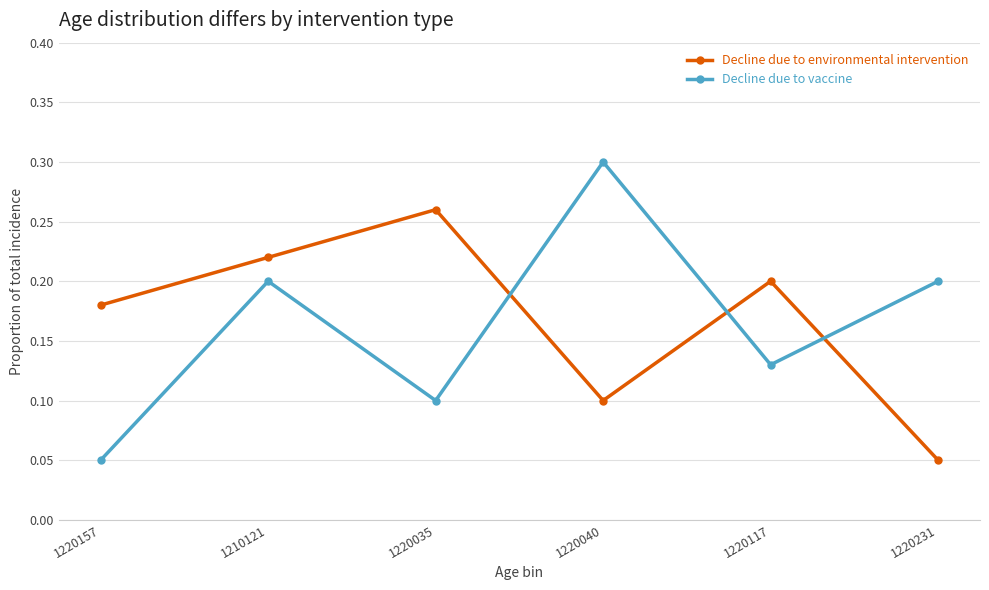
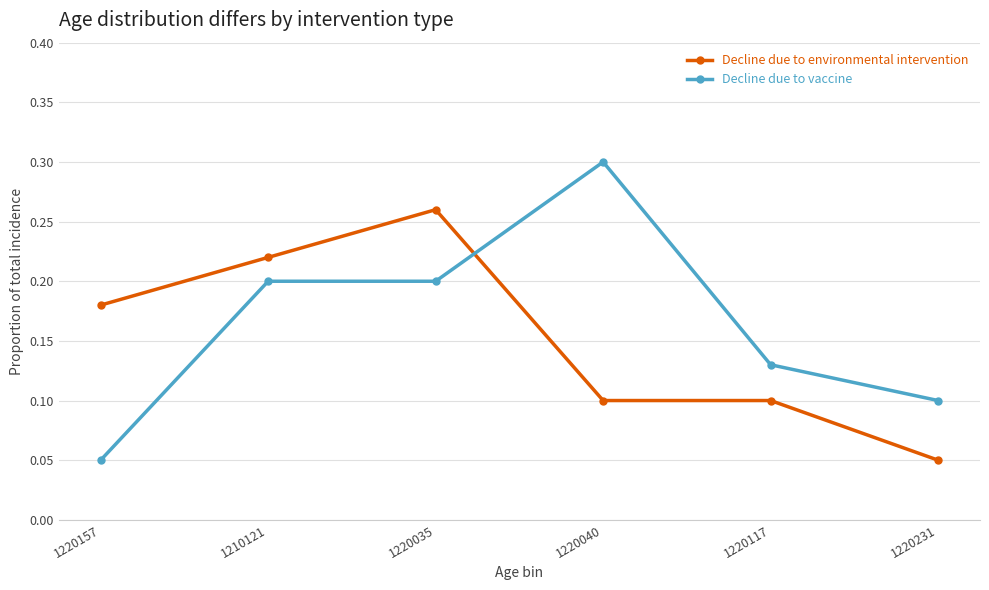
Decline due to vaccine, 1220035: 0.1 -> 0.2
Decline due to environmental intervention, 1220117: 0.2 -> 0.1
Decline due to vaccine, 1220231: 0.2 -> 0.1
